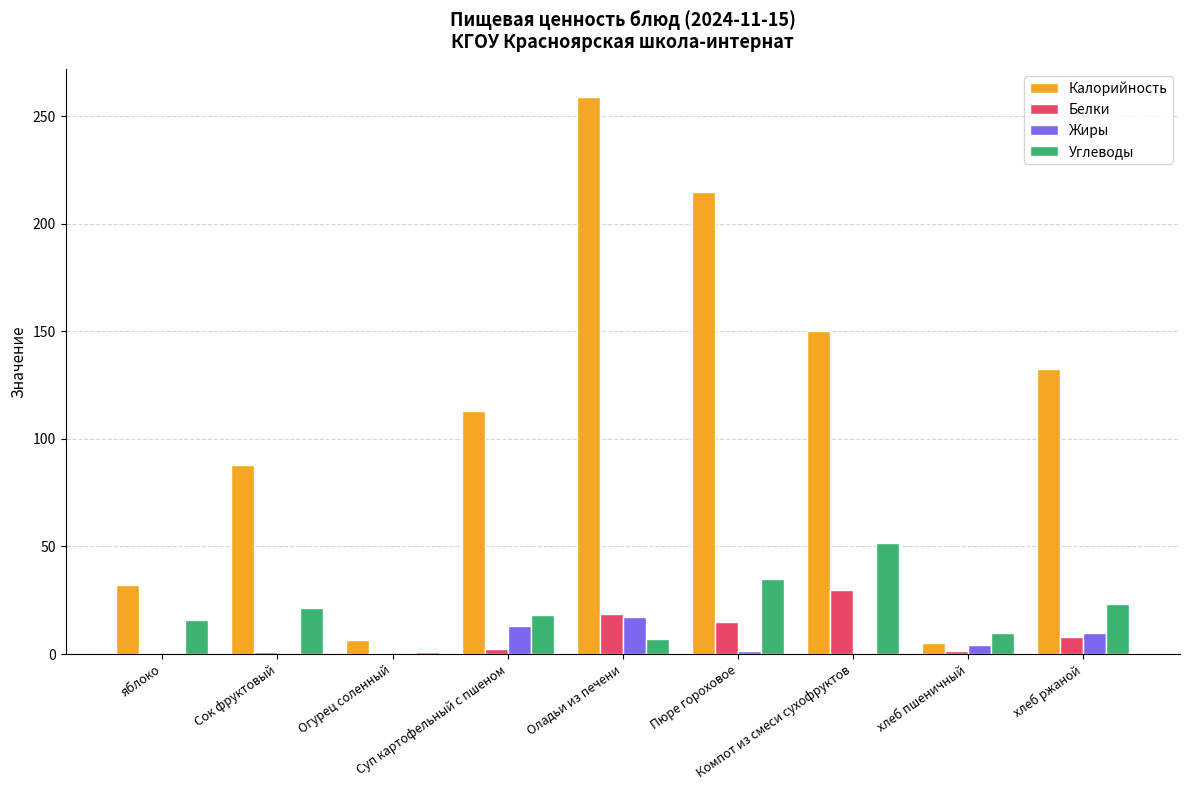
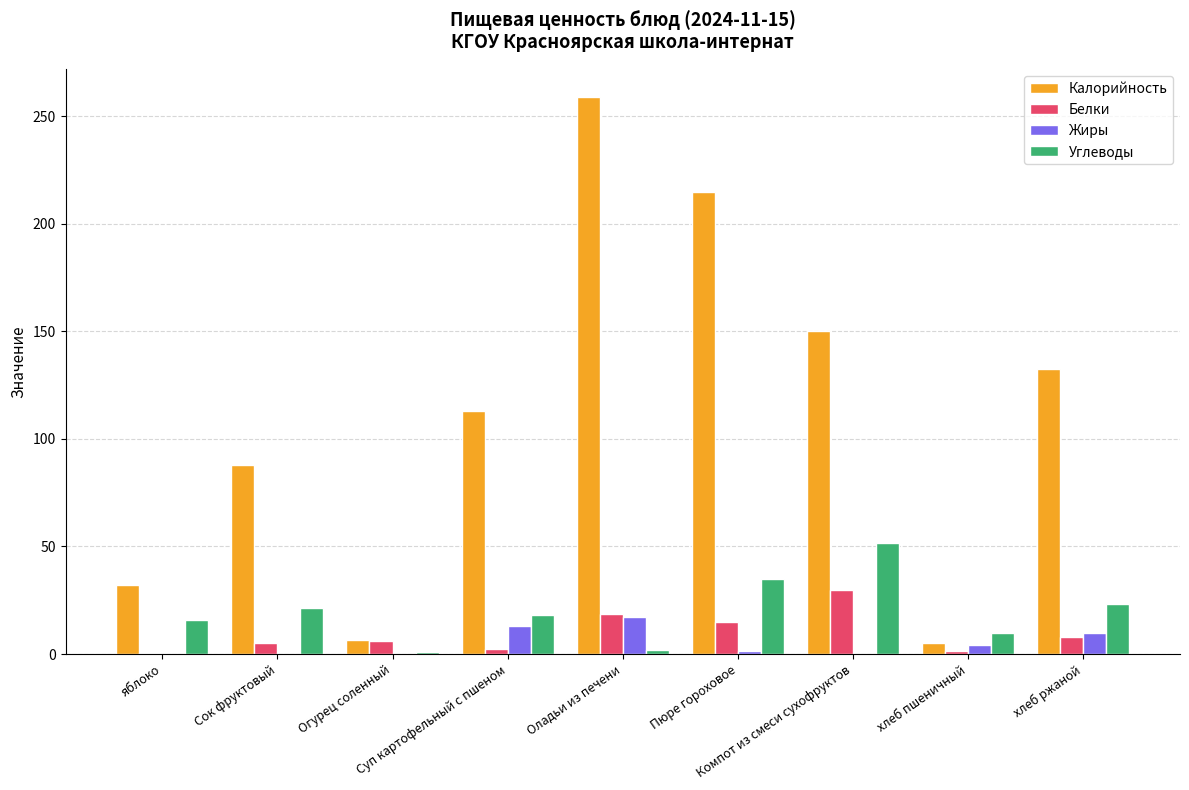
Белки, Сок фруктовый: 1 -> 5
Белки, Огурец соленный: 0 -> 6
Углеводы, Оладьи из печени: 7 -> 2
